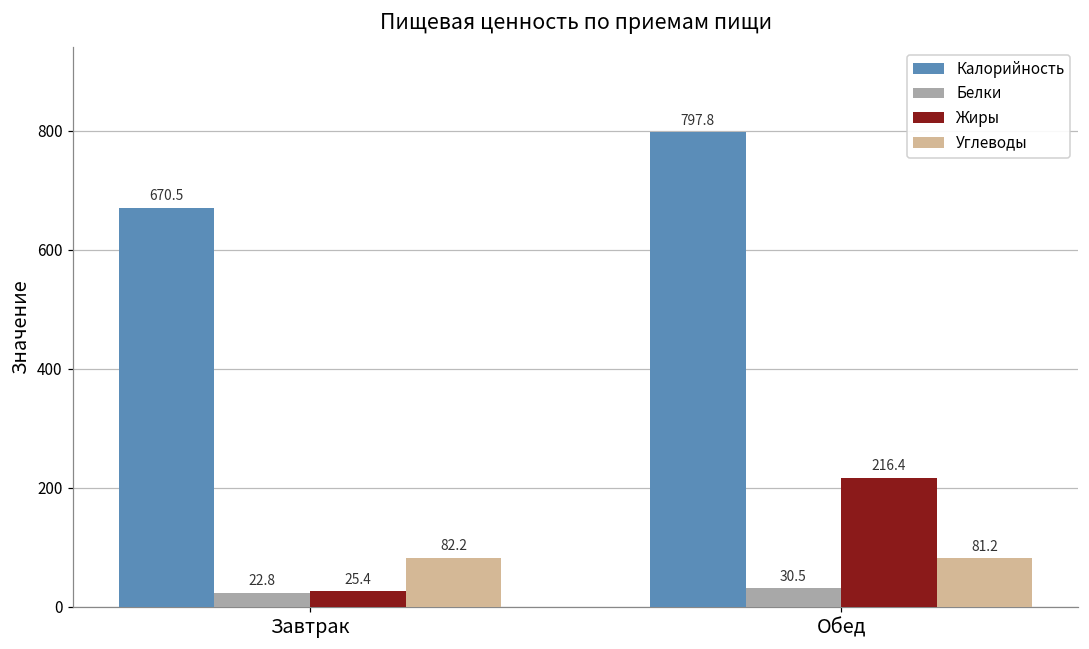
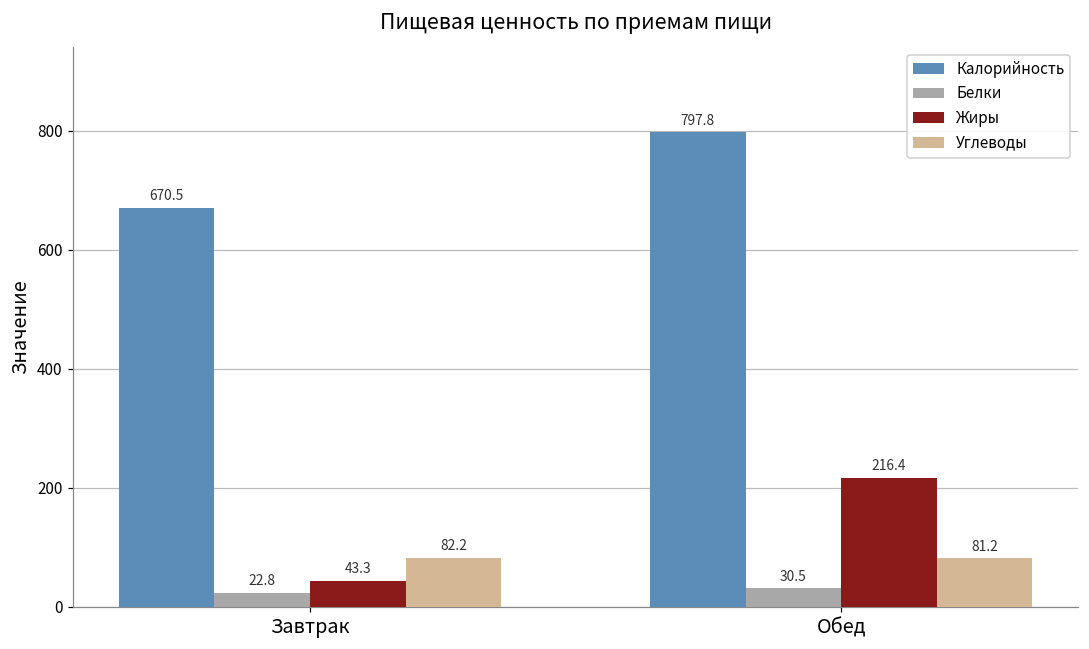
Жиры, Завтрак: 25.4 -> 43.3
